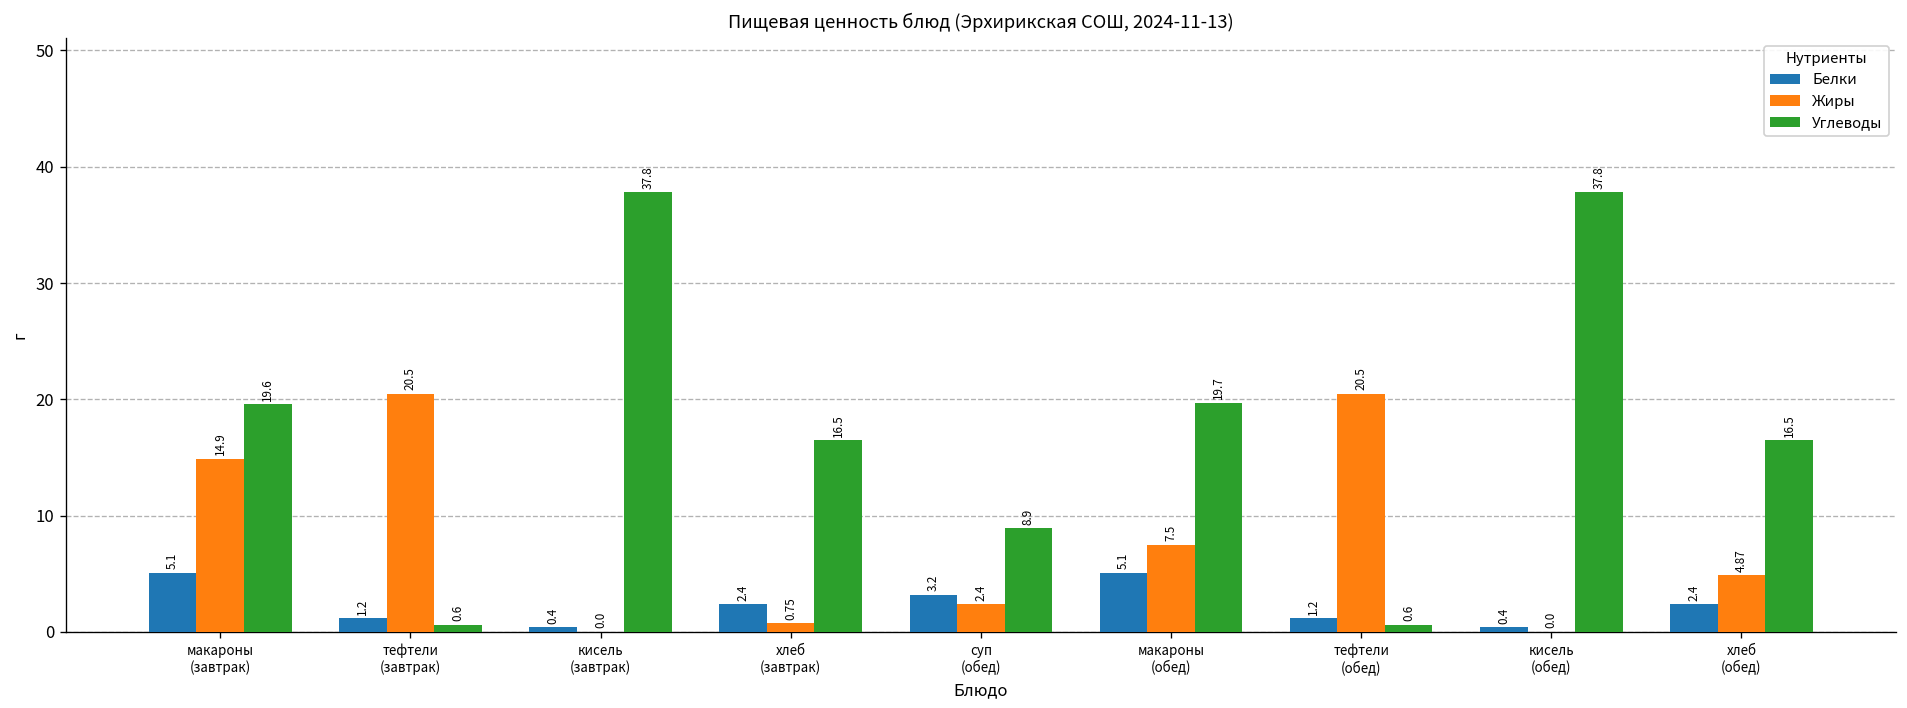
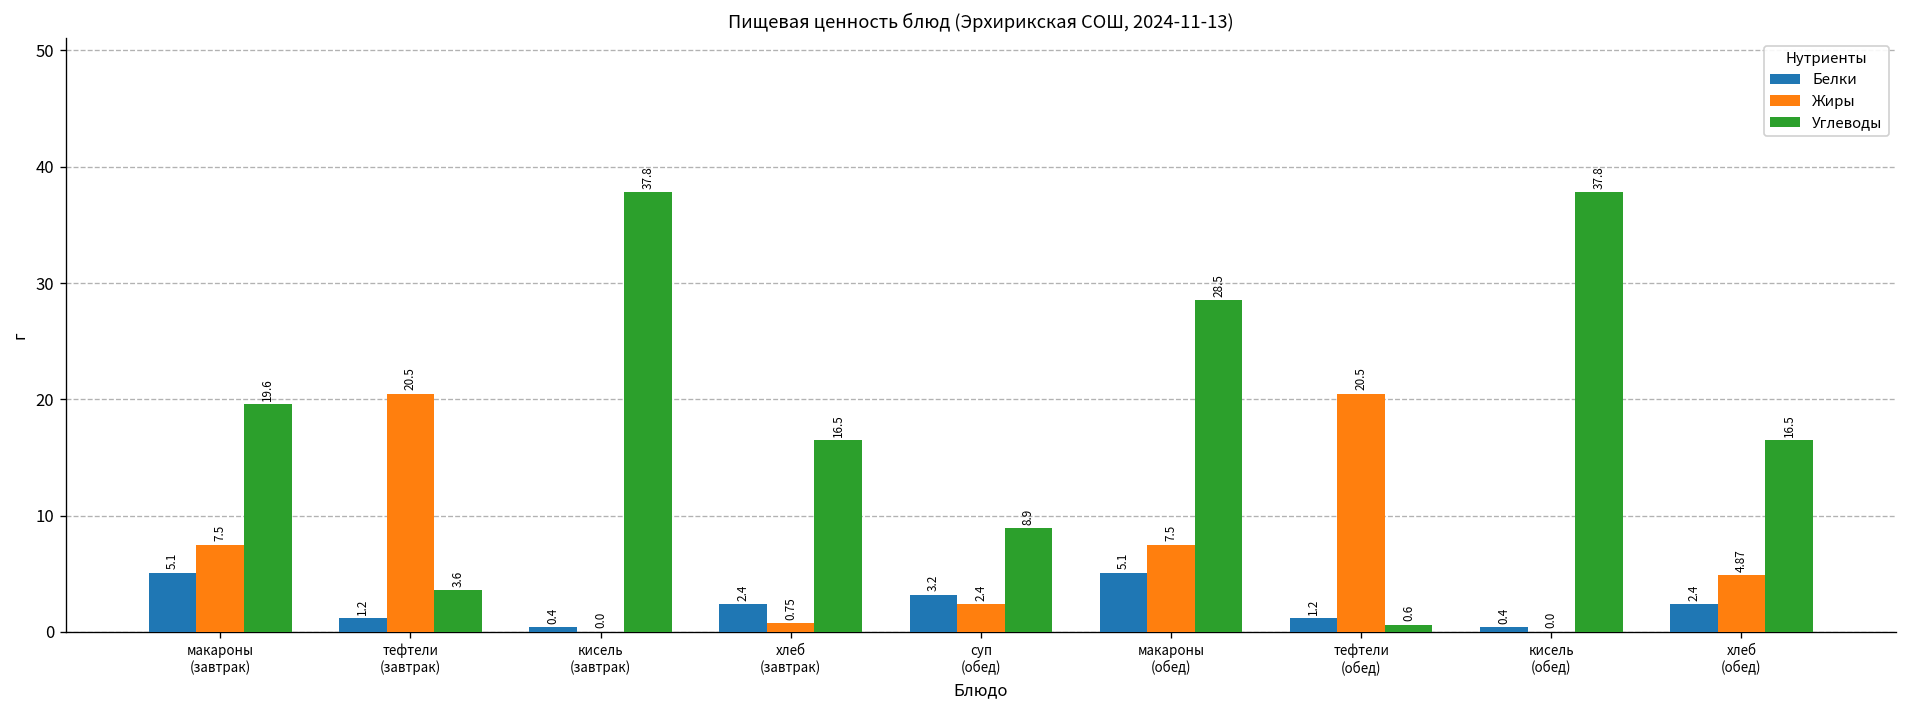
Жиры, макароны (завтрак): 14.9 -> 7.5
Углеводы, тефтели (завтрак): 0.6 -> 3.6
Углеводы, макароны (обед): 19.7 -> 28.5
